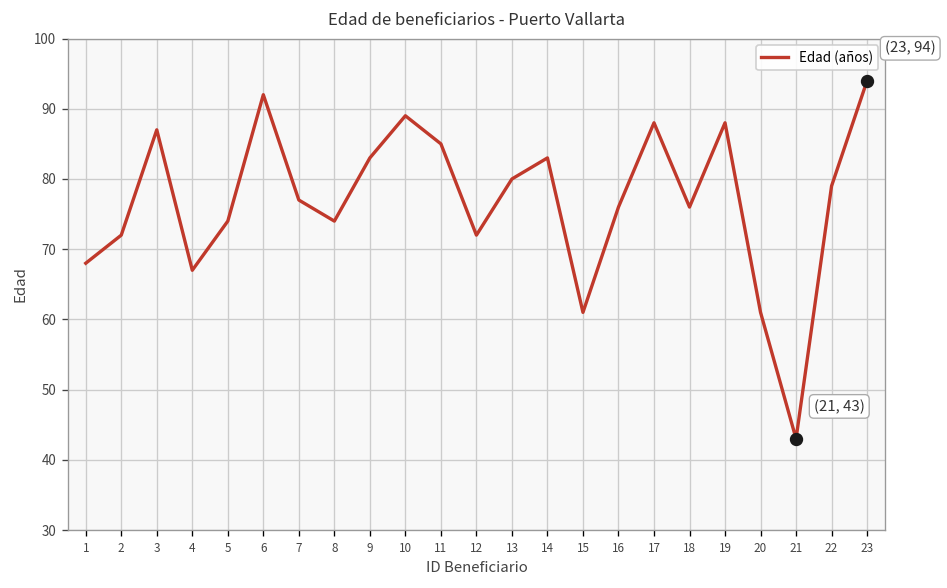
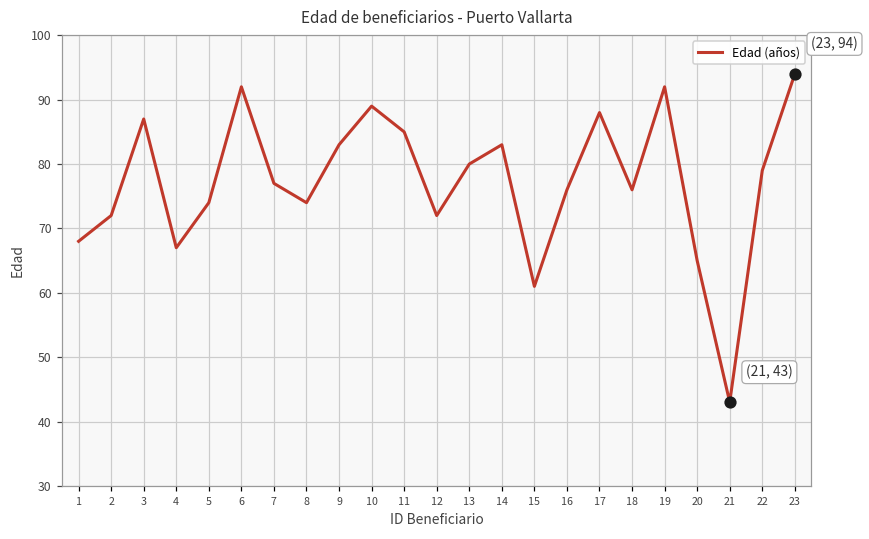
Edad (años), 19: 88 -> 92
Edad (años), 20: 61 -> 65
